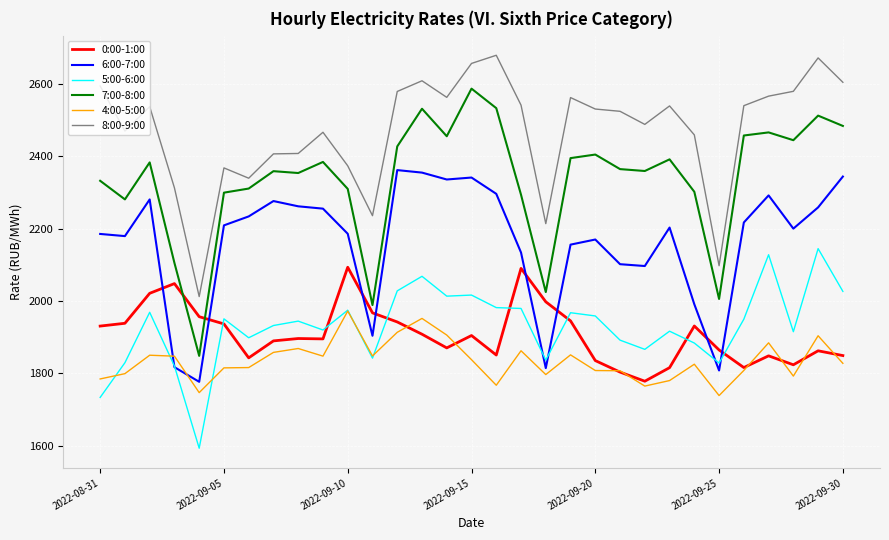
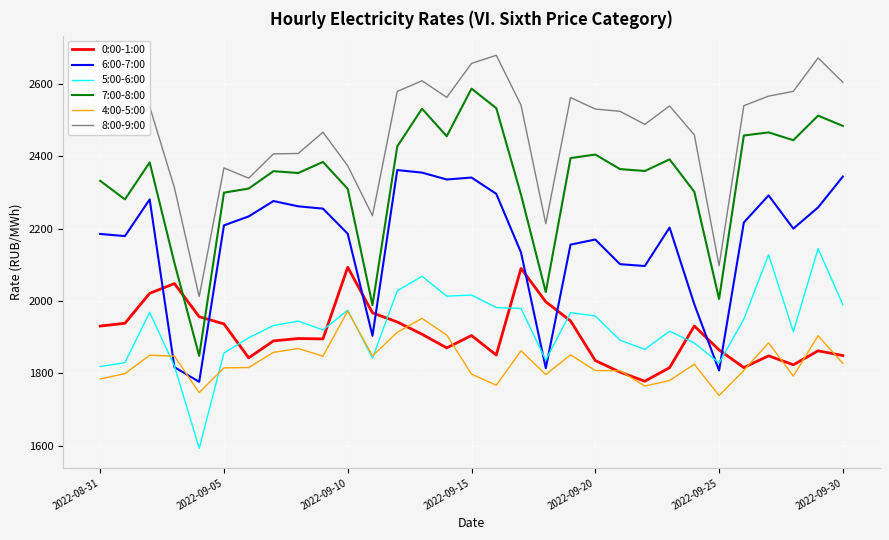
5:00-6:00, 2022-08-31: 1730 -> 1820
5:00-6:00, 2022-09-05: 1950 -> 1860
4:00-5:00, 2022-09-15: 1840 -> 1800
5:00-6:00, 2022-09-30: 2030 -> 1990
